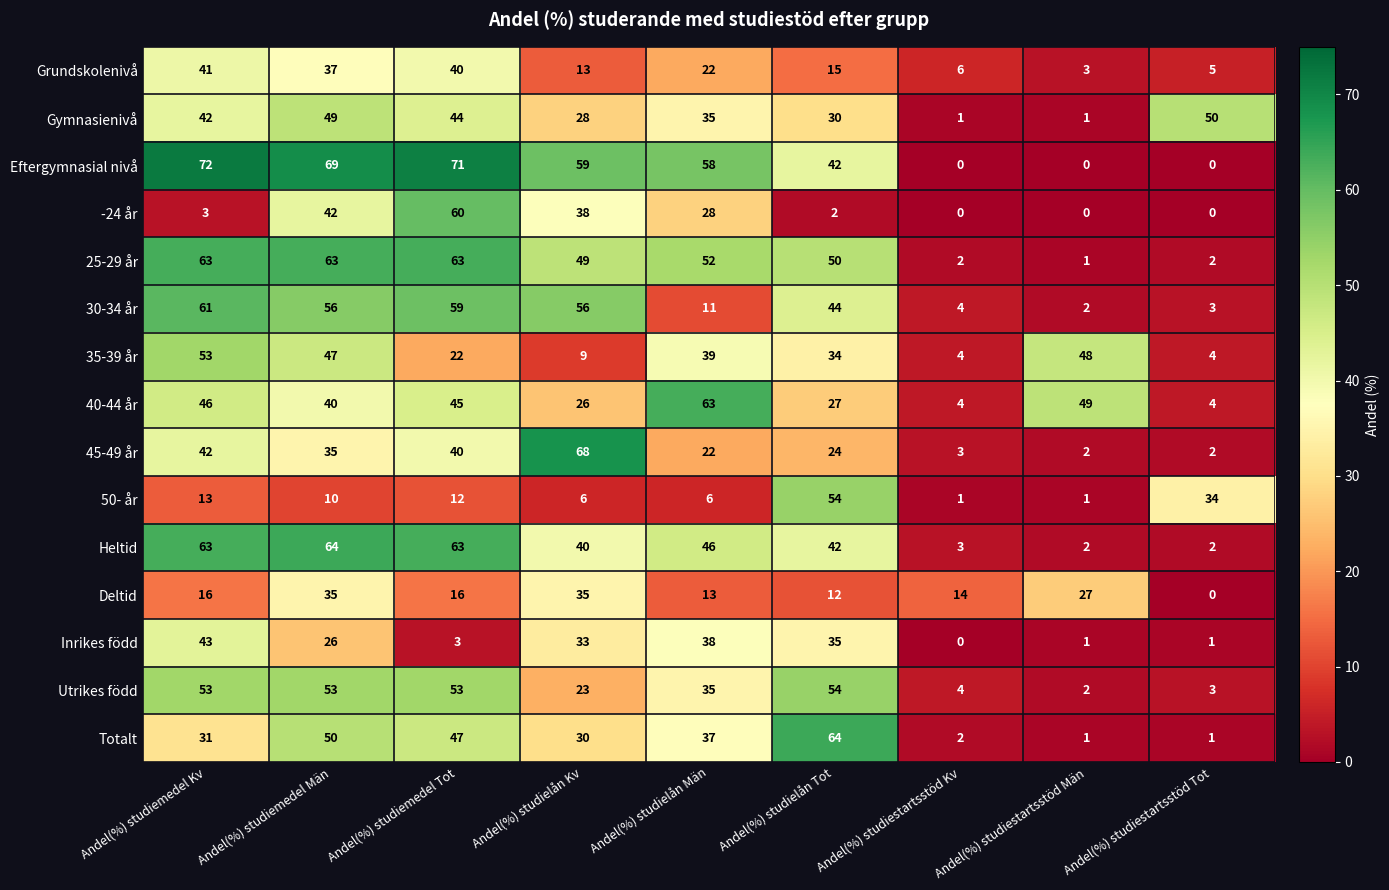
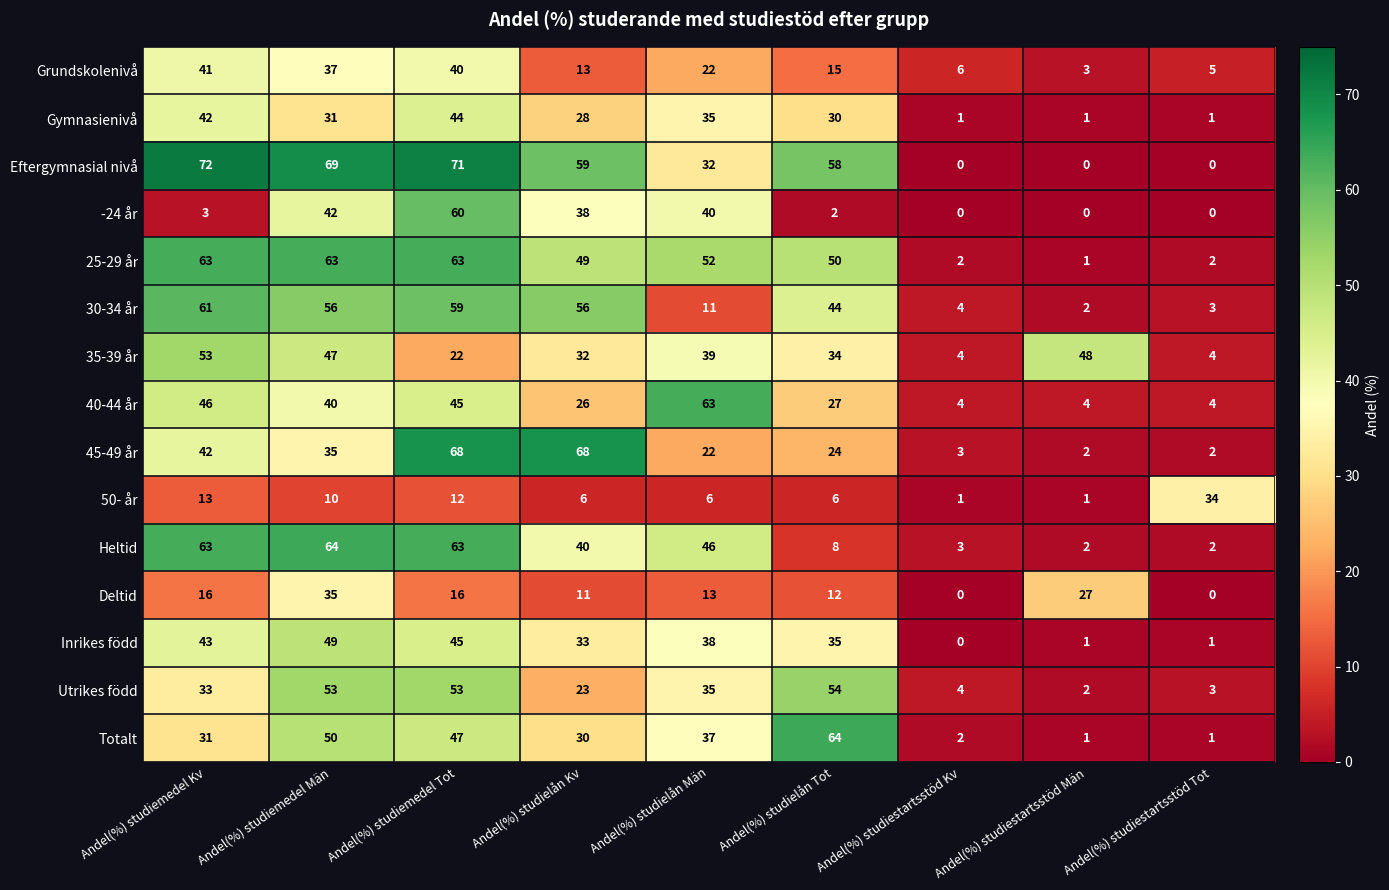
Gymnasienivå, Andel(%) studiemedel Män: 49 -> 31
Gymnasienivå, Andel(%) studiestartsstöd Tot: 50 -> 1
Eftergymnasial nivå, Andel(%) studielån Män: 58 -> 32
Eftergymnasial nivå, Andel(%) studielån Tot: 42 -> 58
-24 år, Andel(%) studielån Män: 28 -> 40
35-39 år, Andel(%) studielån Kv: 9 -> 32
40-44 år, Andel(%) studiestartsstöd Män: 49 -> 4
45-49 år, Andel(%) studiemedel Tot: 40 -> 68
50- år, Andel(%) studielån Tot: 54 -> 6
Heltid, Andel(%) studielån Tot: 42 -> 8
Deltid, Andel(%) studielån Kv: 35 -> 11
Deltid, Andel(%) studiestartsstöd Kv: 14 -> 0
Inrikes född, Andel(%) studiemedel Män: 26 -> 49
Inrikes född, Andel(%) studiemedel Tot: 3 -> 45
Utrikes född, Andel(%) studiemedel Kv: 53 -> 33
